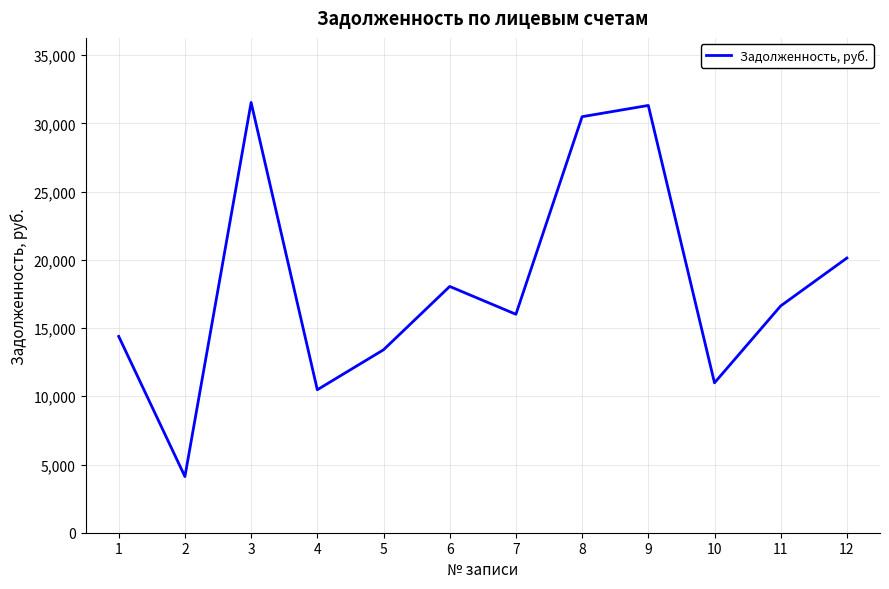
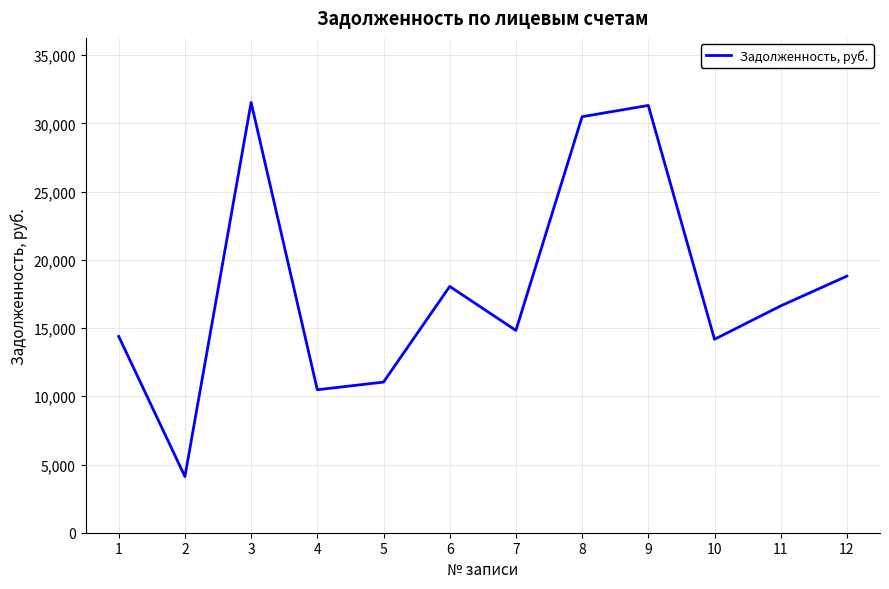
5: 13,400 -> 11,000
7: 16,000 -> 14,800
10: 11,000 -> 14,200
12: 20,100 -> 18,800
